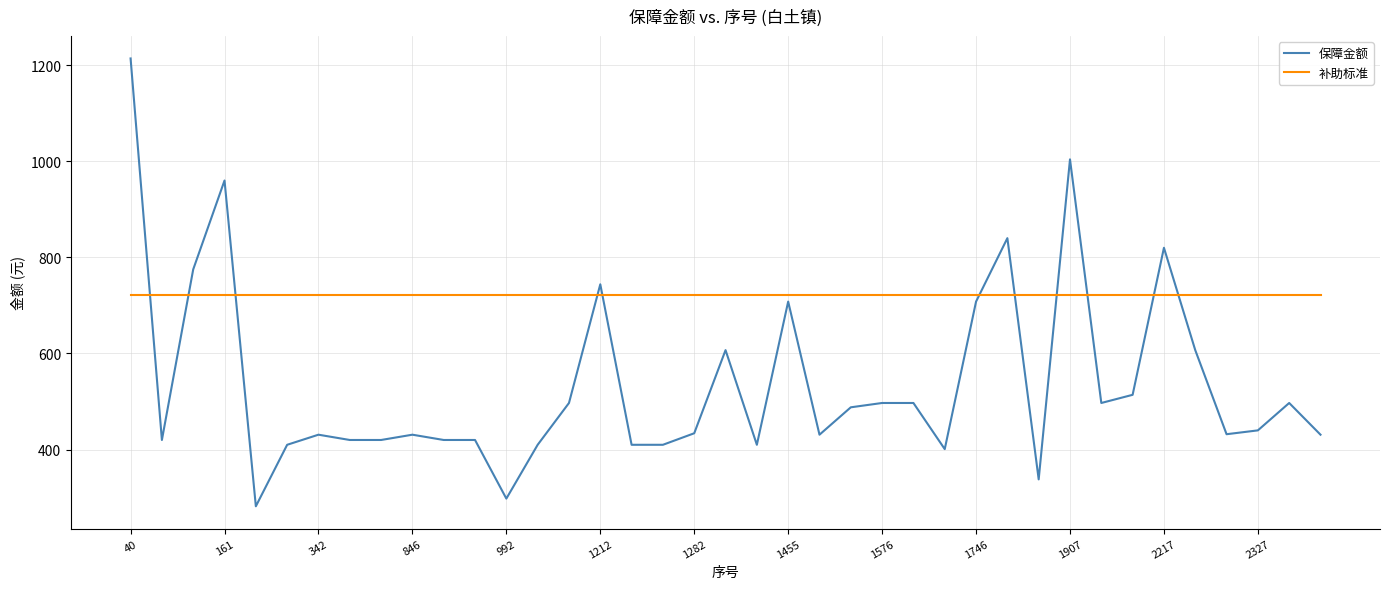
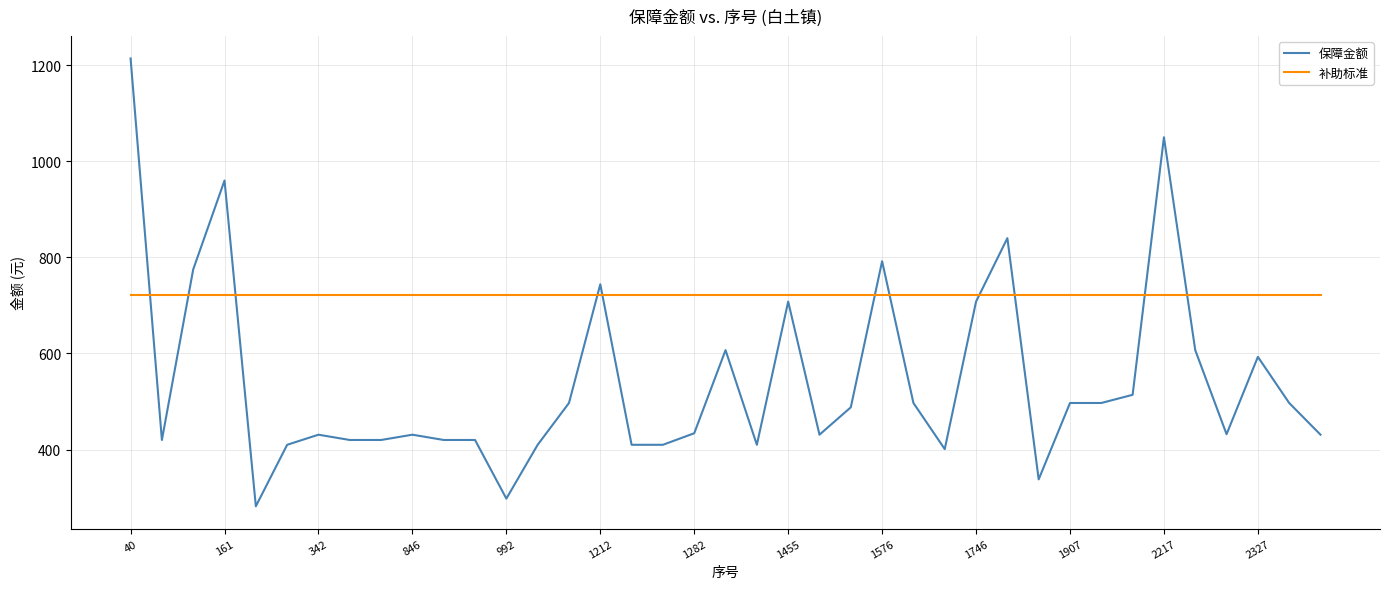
保障金额, 1576: 500 -> 790
保障金额, 1907: 1000 -> 500
保障金额, 2217: 820 -> 1050
保障金额, 2327: 440 -> 590
